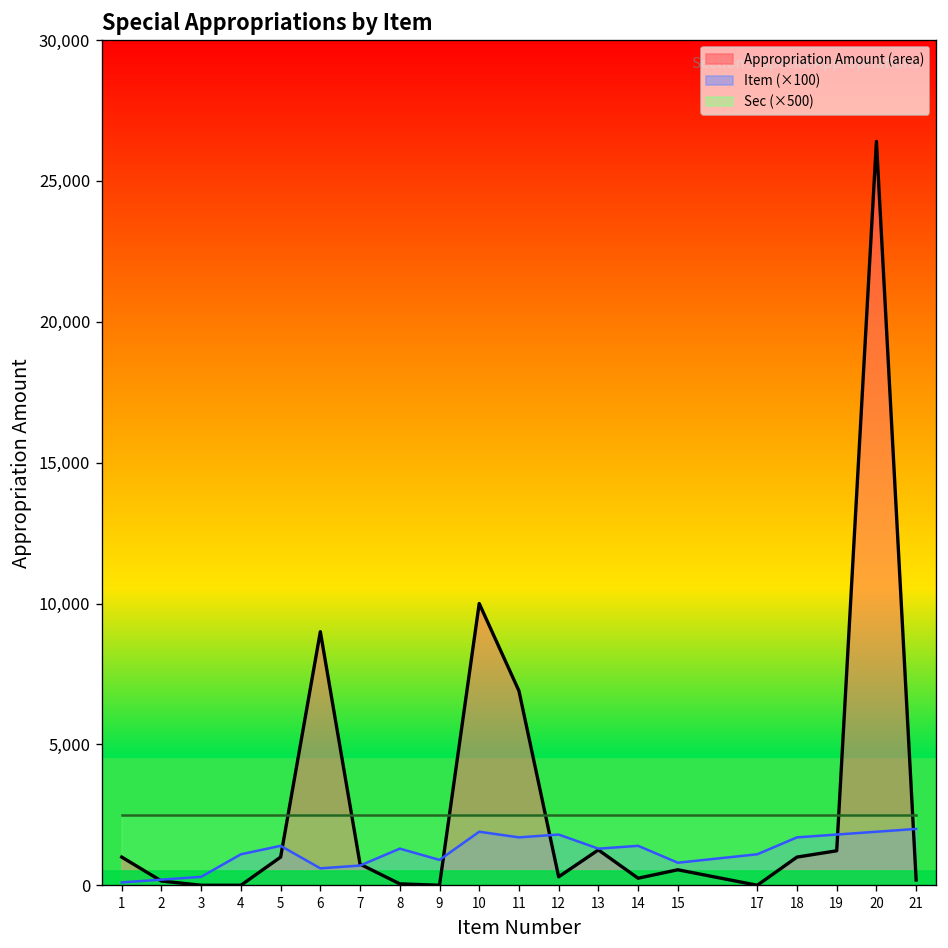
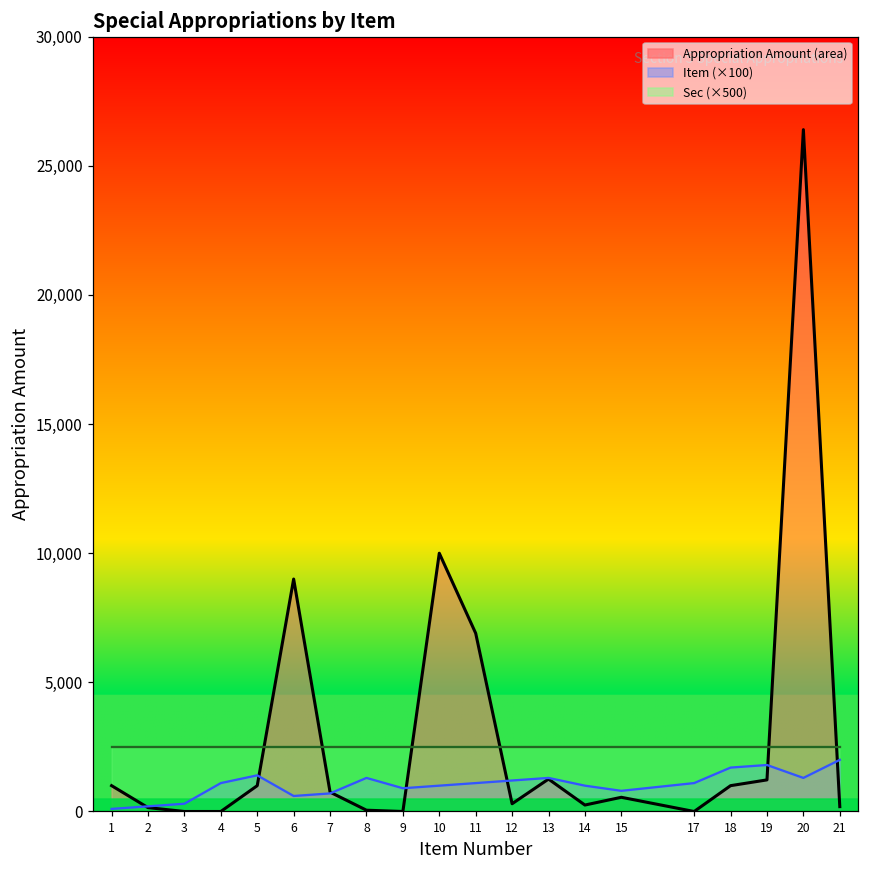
Item (×100), 10: 1,900 -> 1,000
Item (×100), 11: 1,700 -> 1,100
Item (×100), 12: 1,800 -> 1,200
Item (×100), 14: 1,400 -> 1,000
Item (×100), 20: 1,900 -> 1,300
